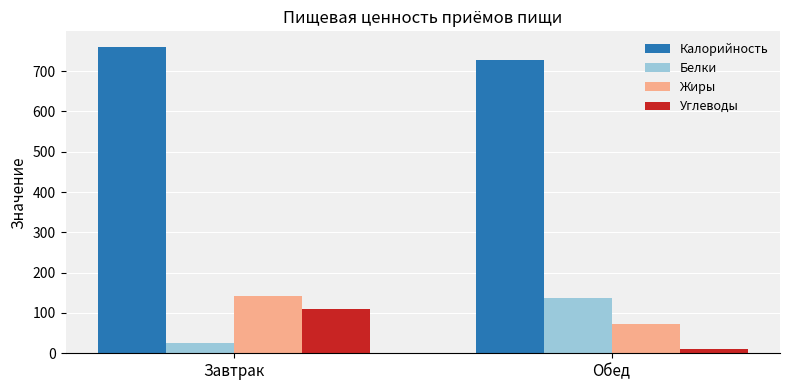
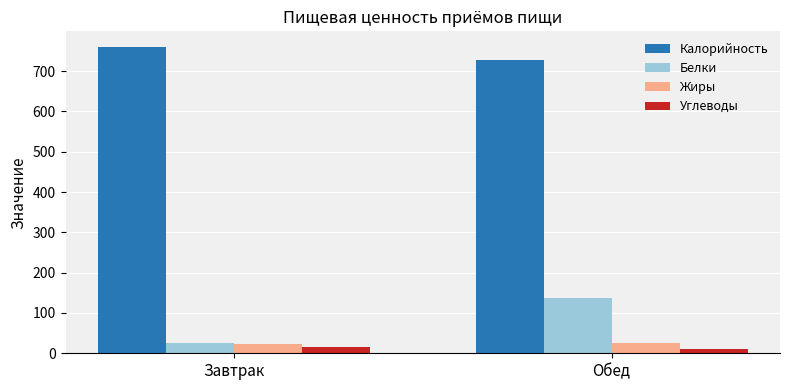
Жиры, Завтрак: 140 -> 20
Углеводы, Завтрак: 110 -> 20
Жиры, Обед: 70 -> 30
